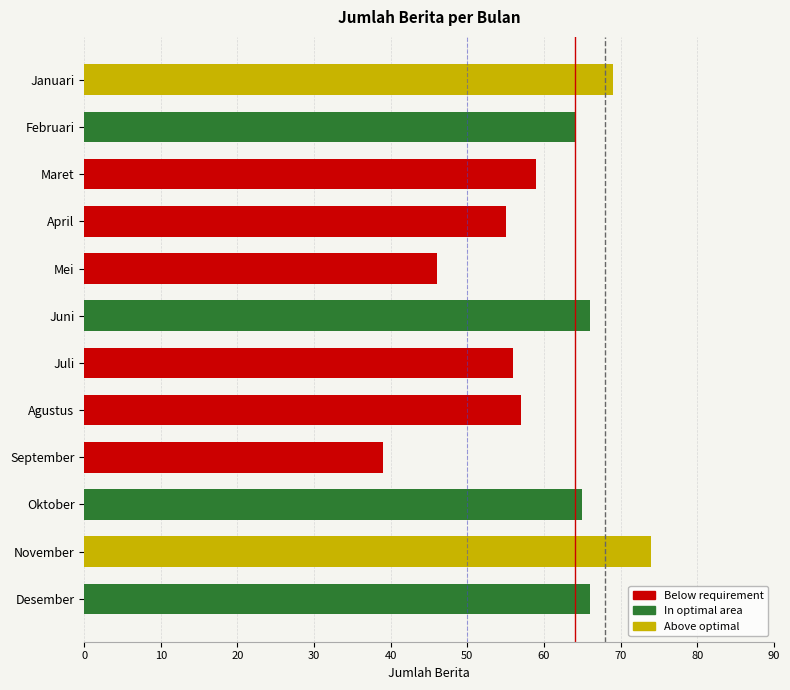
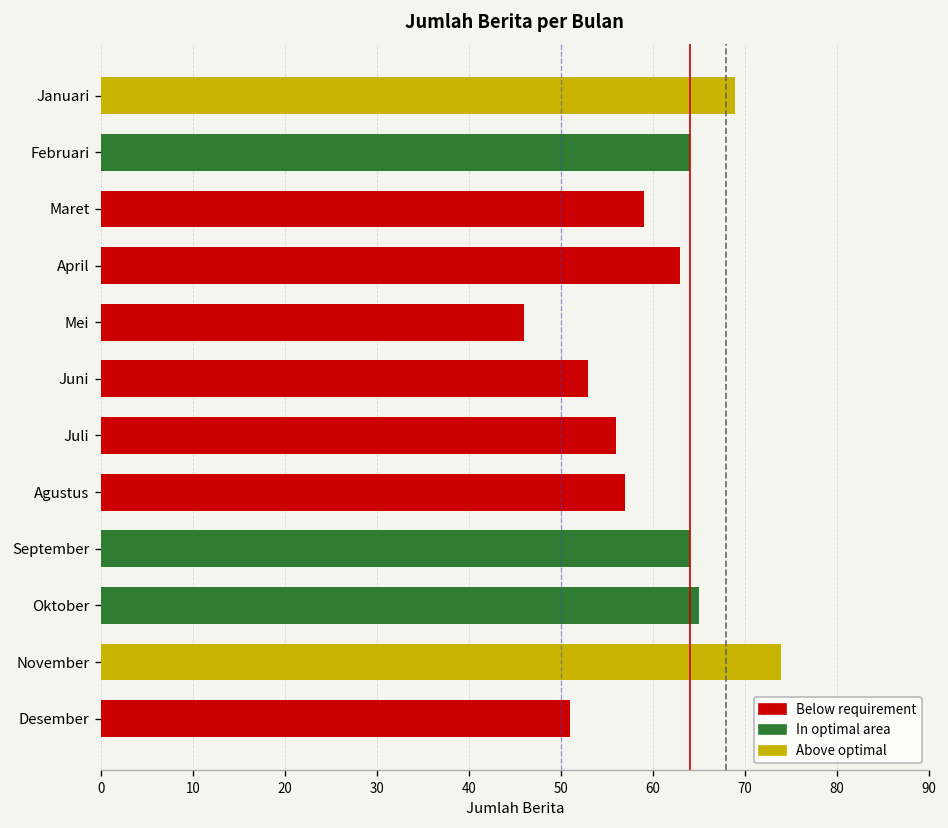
April: 55 -> 63
Juni: 66 -> 53
September: 39 -> 64
Desember: 66 -> 51
